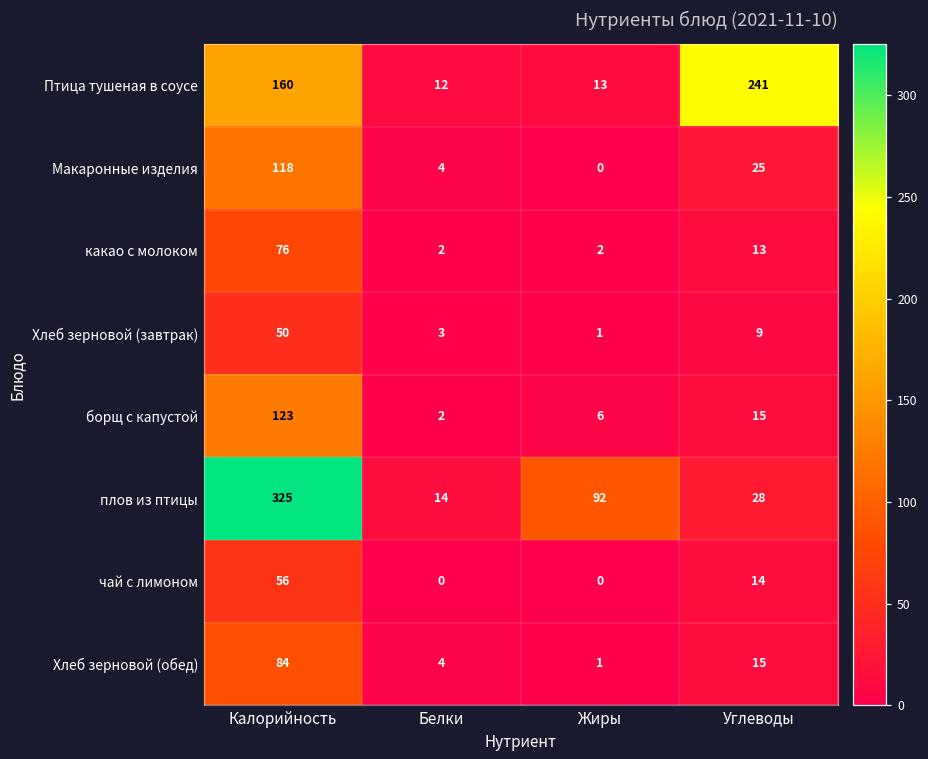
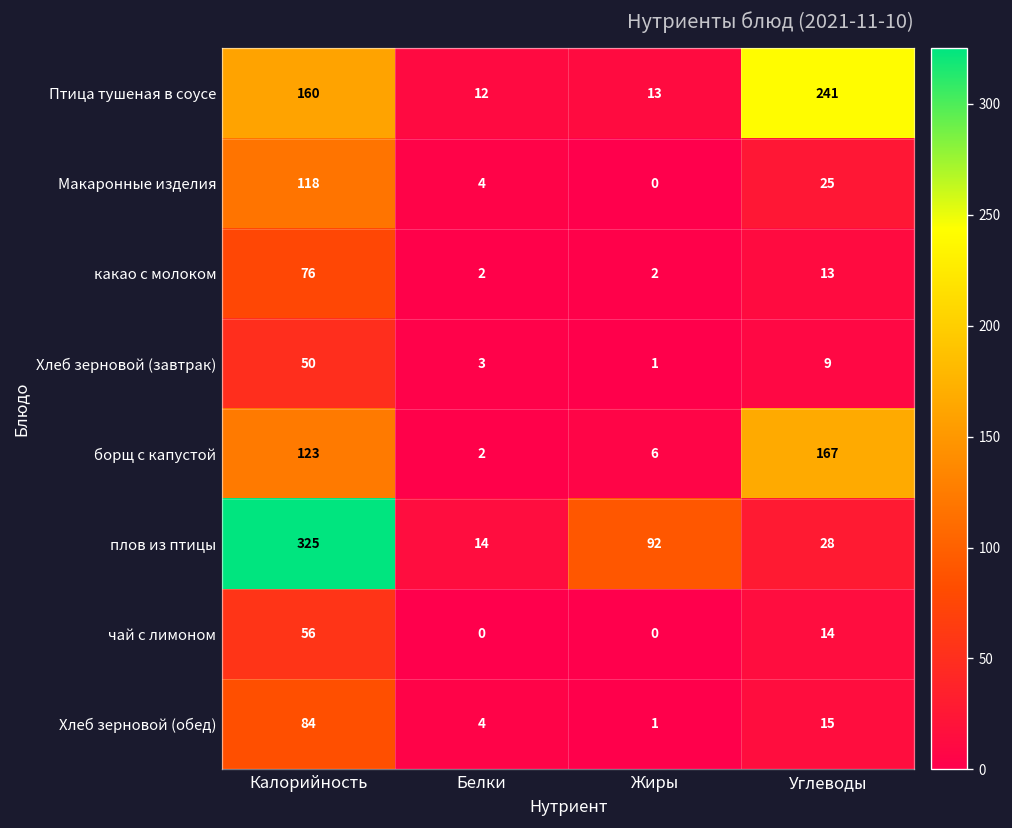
борщ с капустой, Углеводы: 15 -> 167
